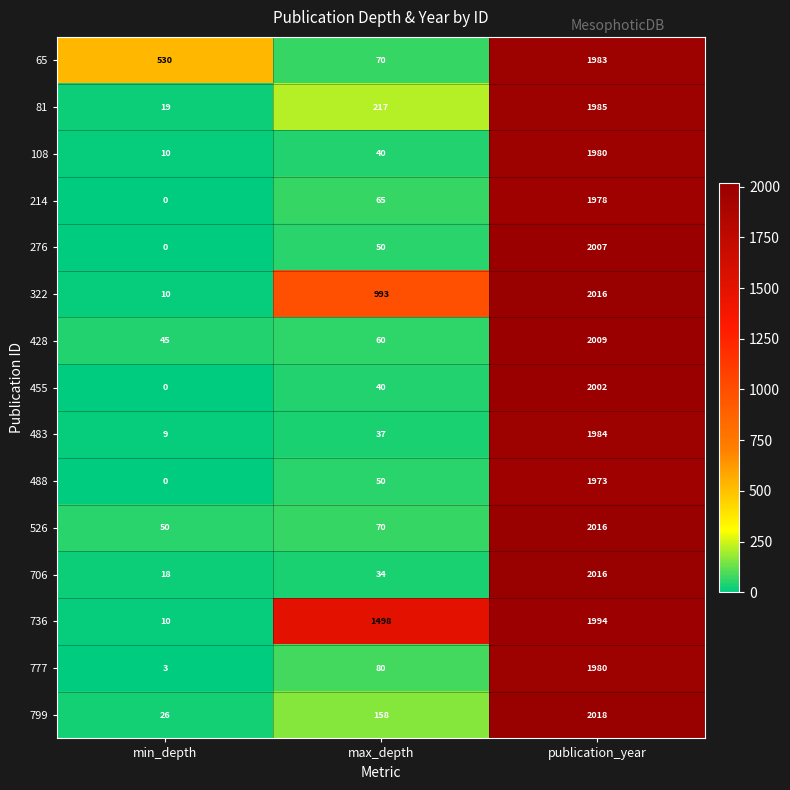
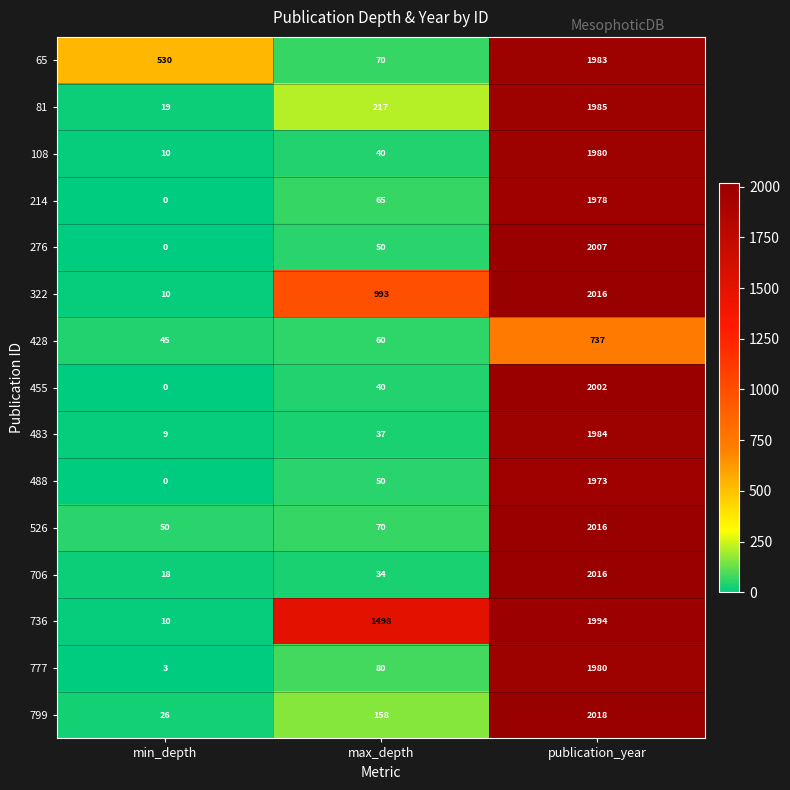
428, publication_year: 2009 -> 737
